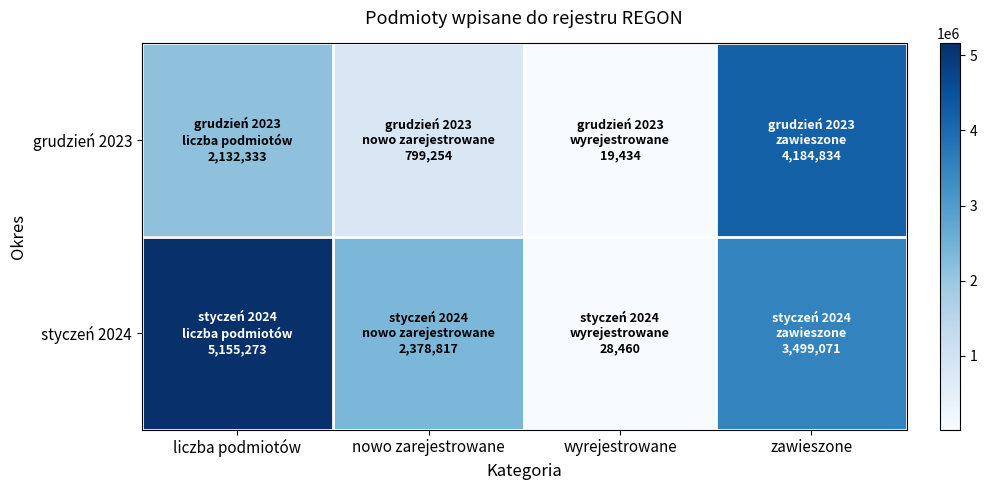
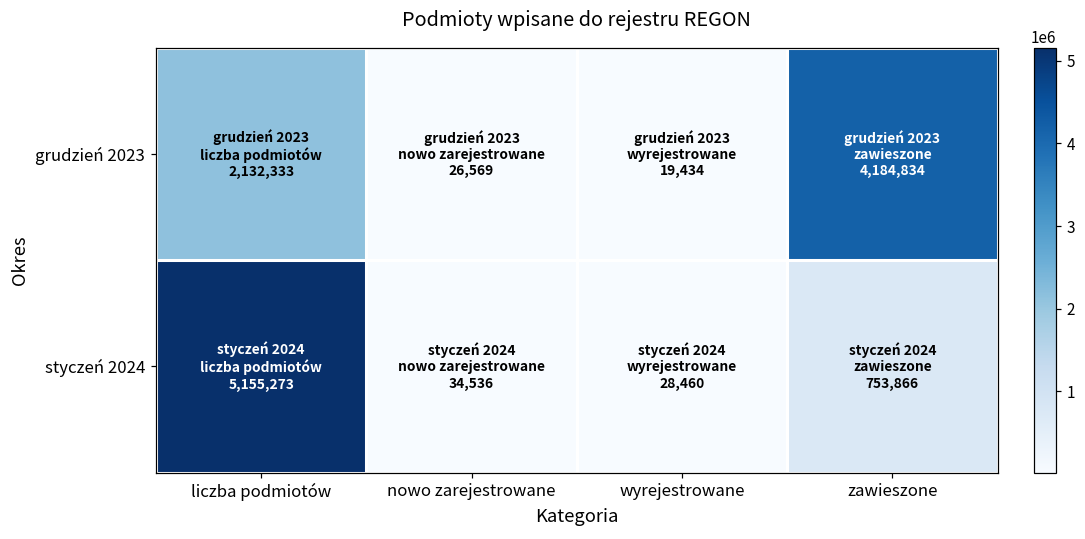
grudzień 2023, nowo zarejestrowane: 799,254 -> 26,569
styczeń 2024, nowo zarejestrowane: 2,378,817 -> 34,536
styczeń 2024, zawieszone: 3,499,071 -> 753,866
